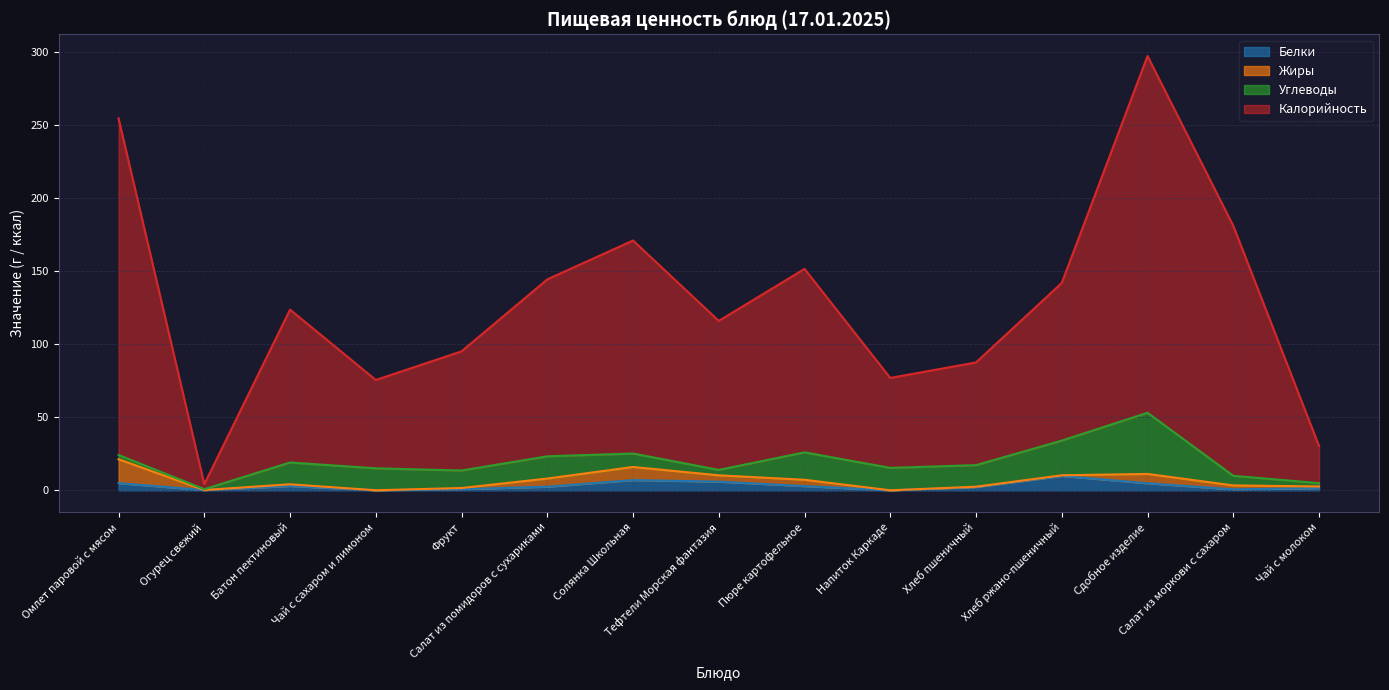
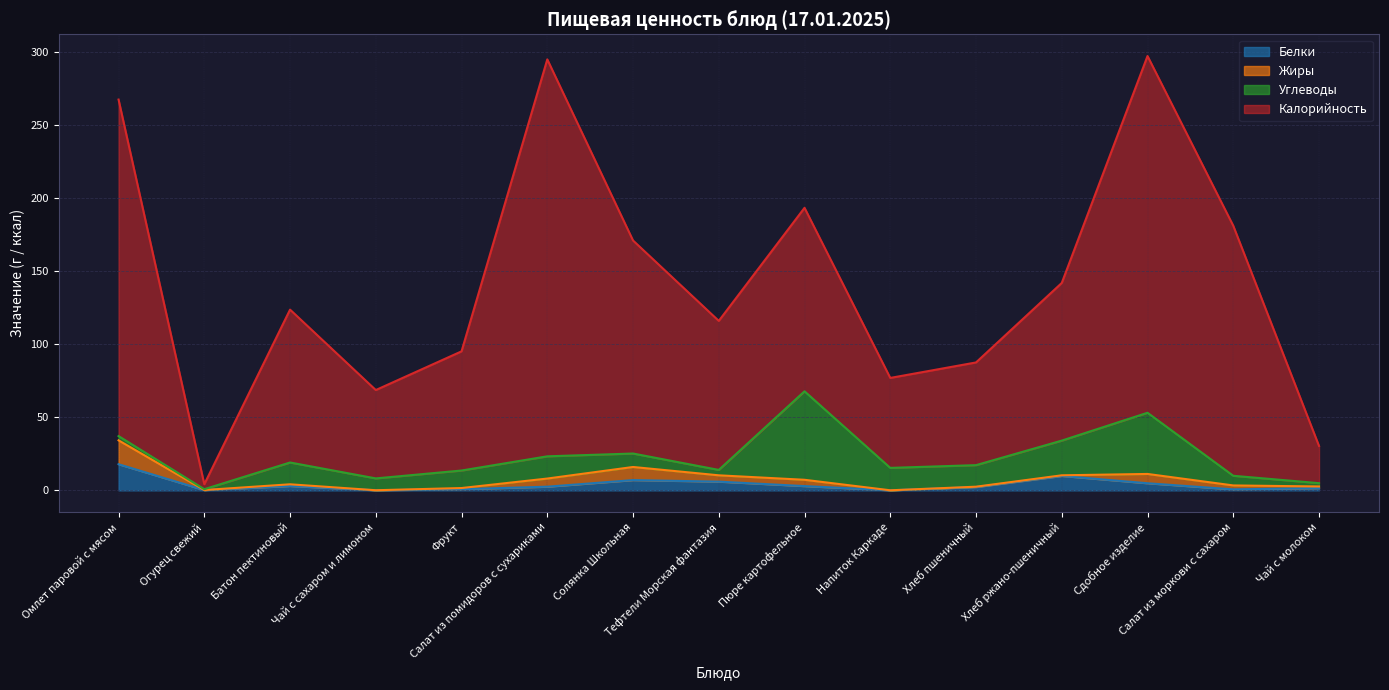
Белки, Омлет паровой с мясом: 5 -> 18
Углеводы, Чай с сахаром и лимоном: 15 -> 8
Калорийность, Салат из помидоров с сухариками: 121 -> 272
Углеводы, Пюре картофельное: 19 -> 61
